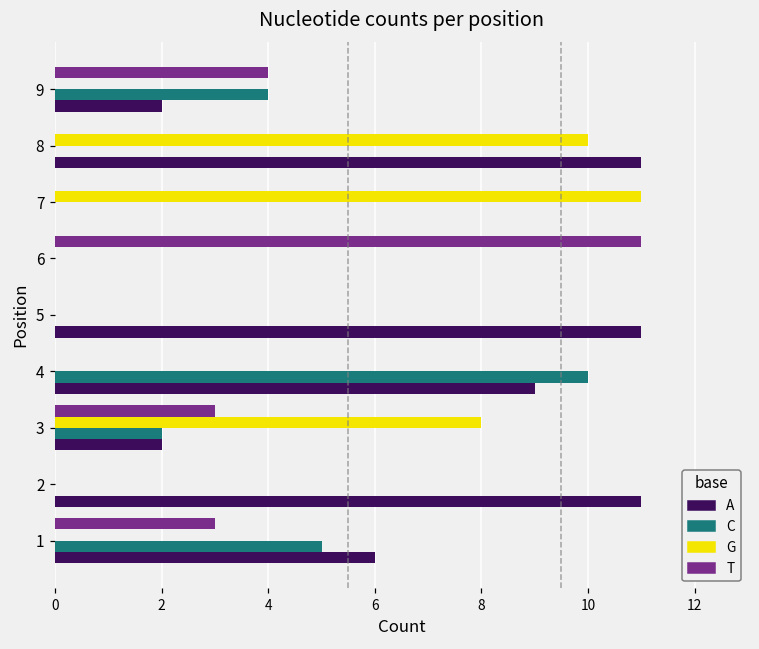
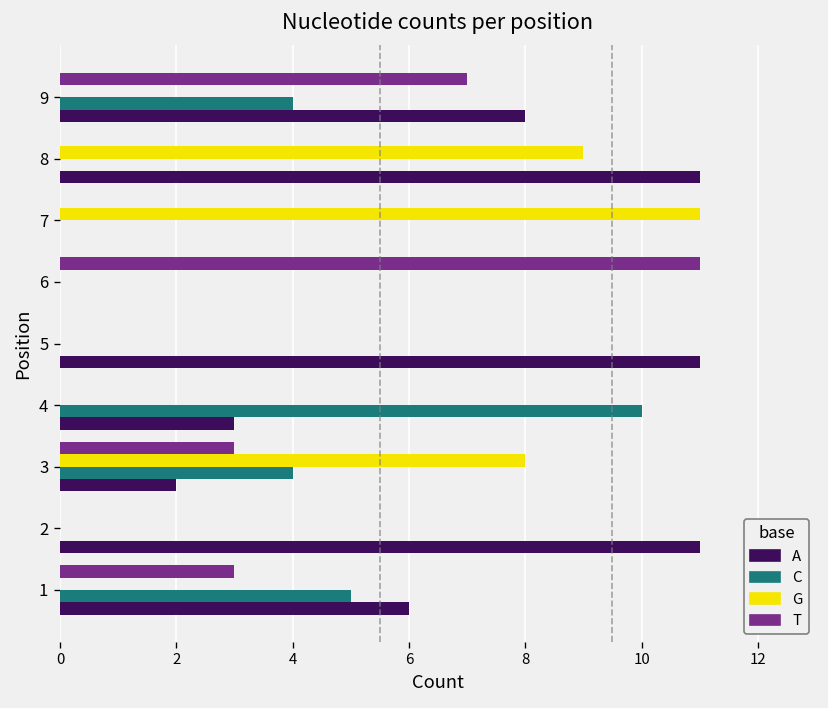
T, 9: 4 -> 7
A, 9: 2 -> 8
G, 8: 10 -> 9
A, 4: 9 -> 3
C, 3: 2 -> 4
